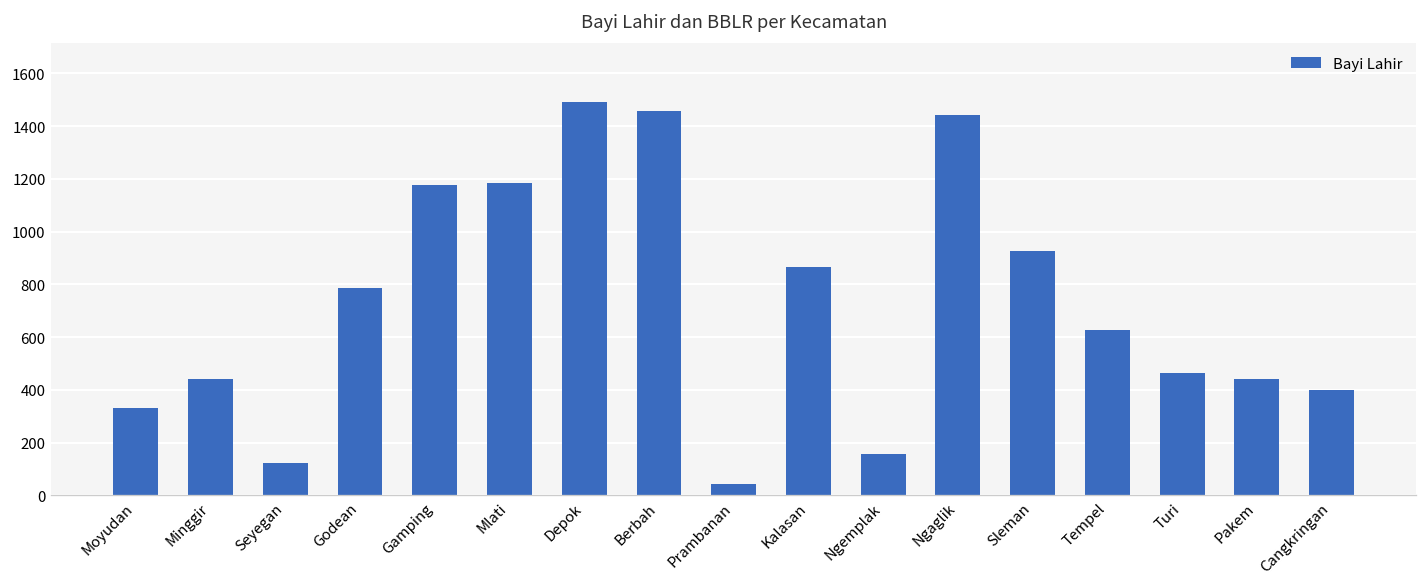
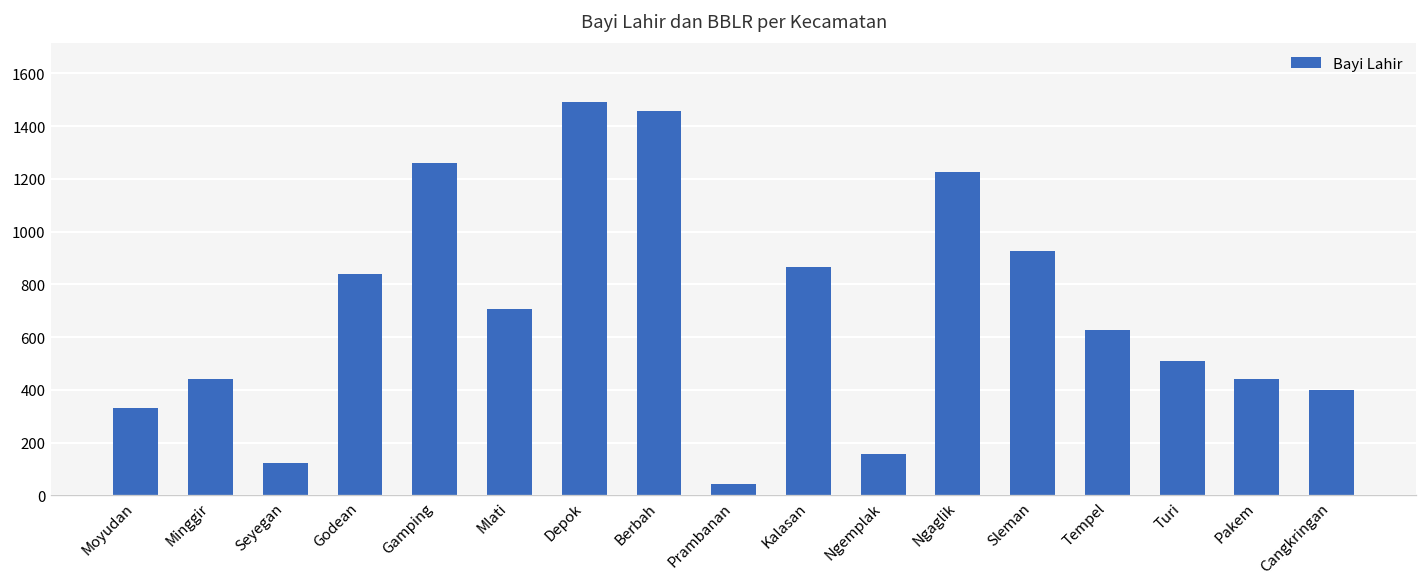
Godean: 790 -> 840
Gamping: 1180 -> 1260
Mlati: 1190 -> 710
Ngaglik: 1440 -> 1230
Turi: 460 -> 510
